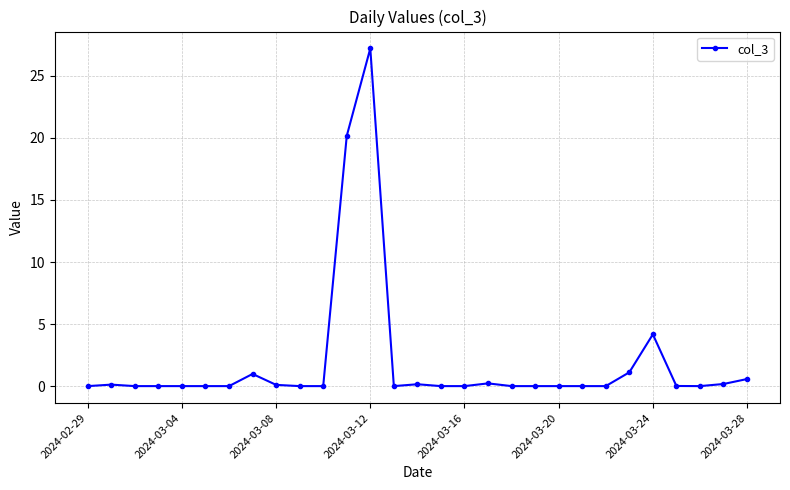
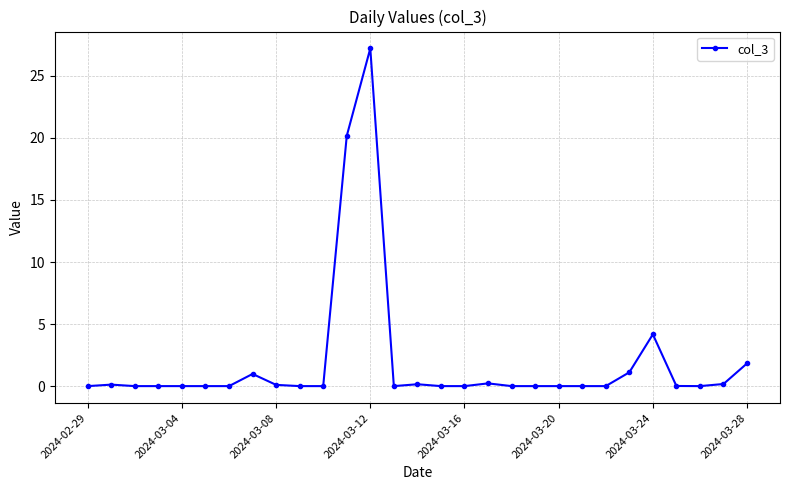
2024-03-28: 0.6 -> 1.8
